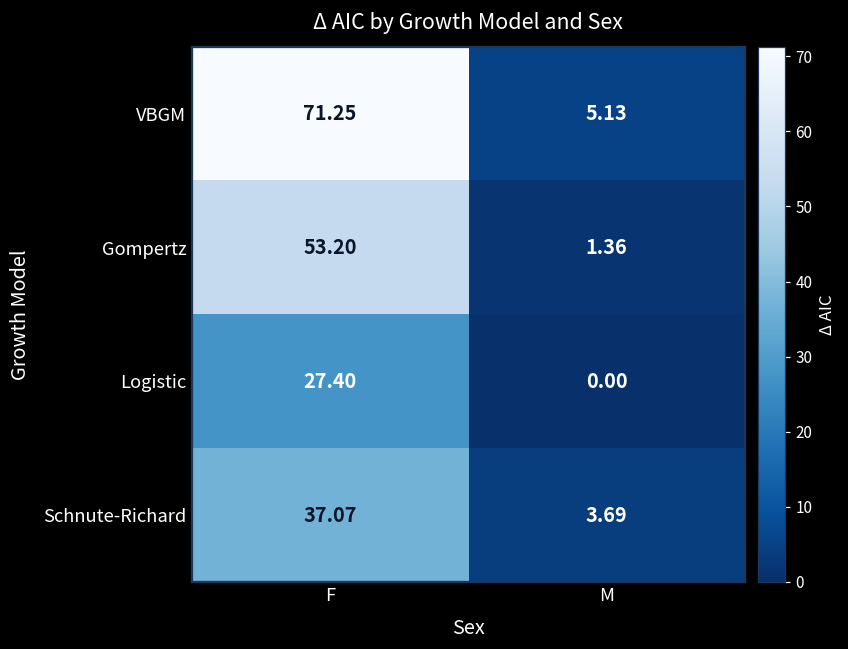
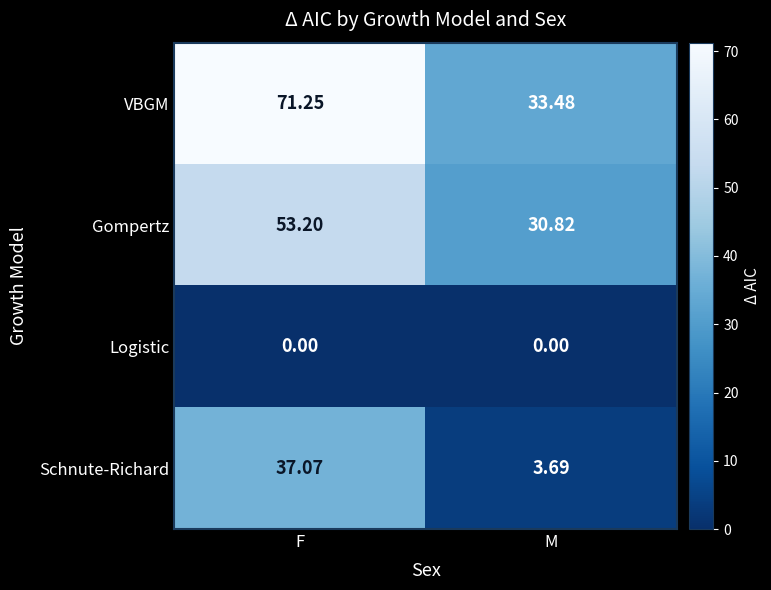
VBGM, M: 5.13 -> 33.48
Gompertz, M: 1.36 -> 30.82
Logistic, F: 27.40 -> 0.00
